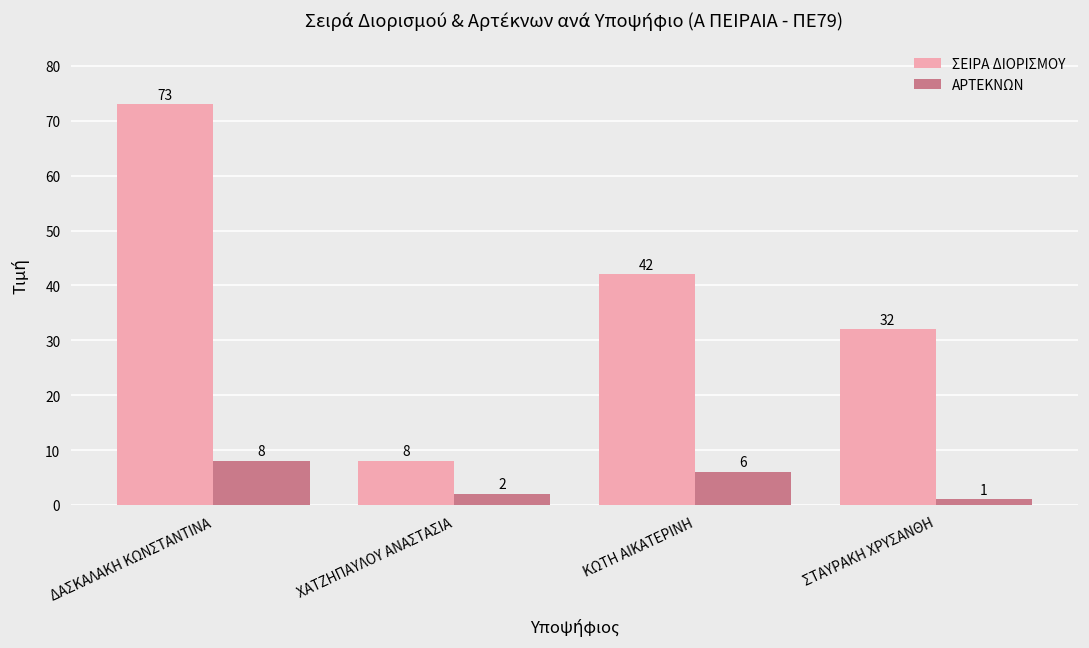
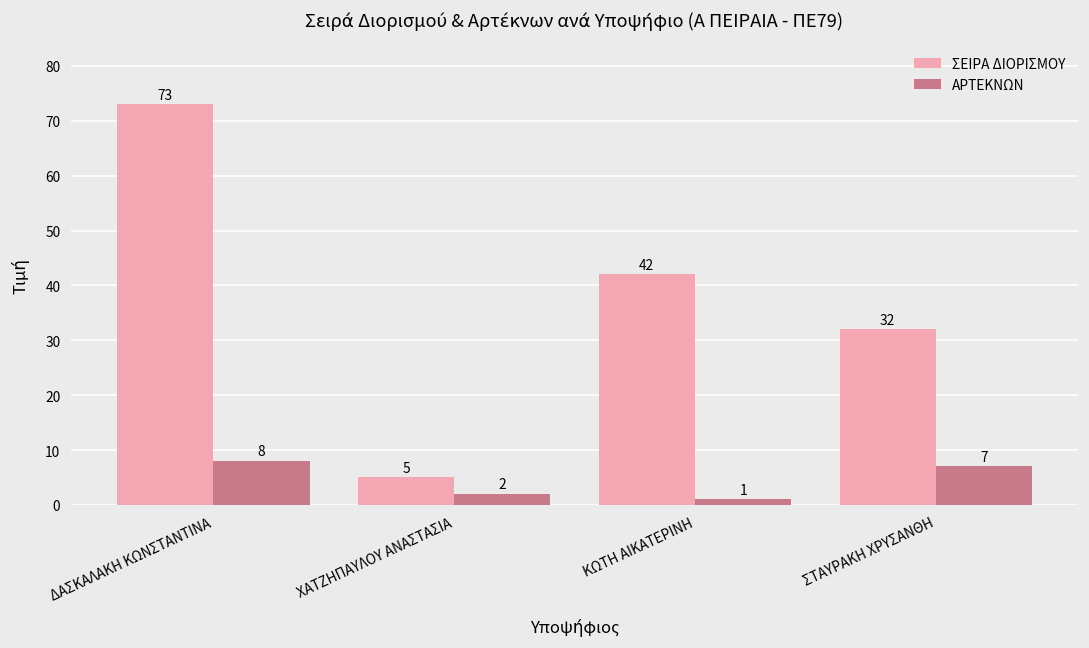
ΣΕΙΡΑ ΔΙΟΡΙΣΜΟΥ, ΧΑΤΖΗΠΑΥΛΟΥ ΑΝΑΣΤΑΣΙΑ: 8 -> 5
ΑΡΤΕΚΝΩΝ, ΚΩΤΗ ΑΙΚΑΤΕΡΙΝΗ: 6 -> 1
ΑΡΤΕΚΝΩΝ, ΣΤΑΥΡΑΚΗ ΧΡΥΣΑΝΘΗ: 1 -> 7
